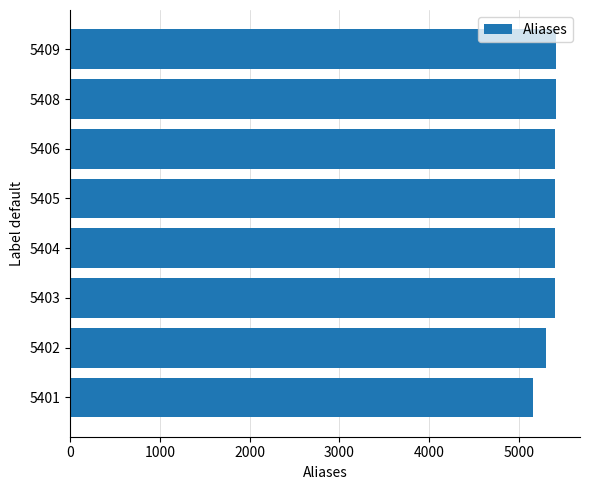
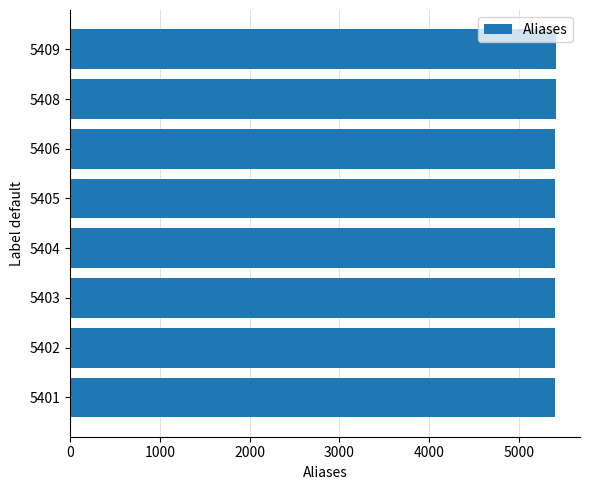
5402: 5300 -> 5400
5401: 5200 -> 5400
